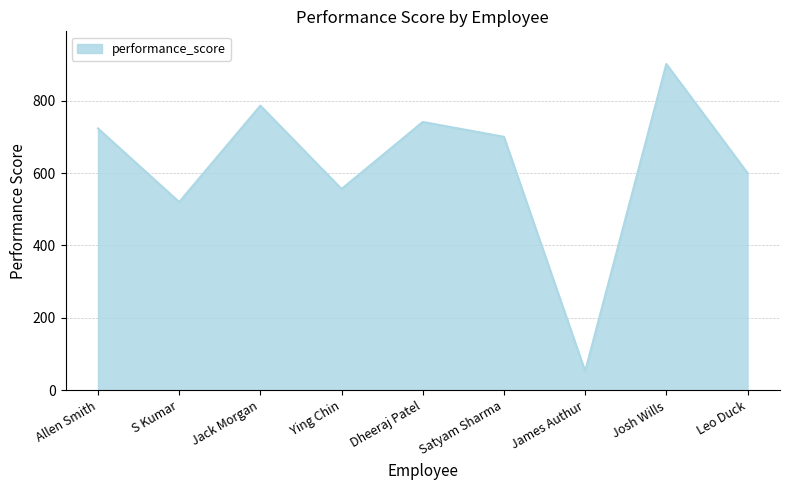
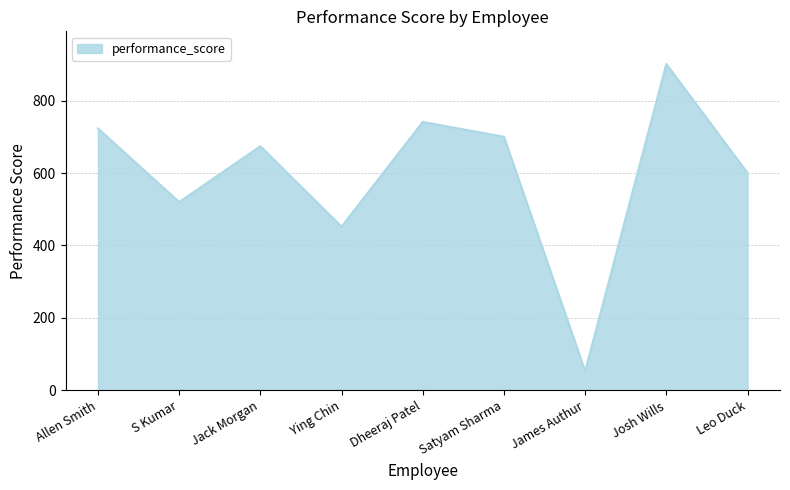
Jack Morgan: 790 -> 670
Ying Chin: 560 -> 450
